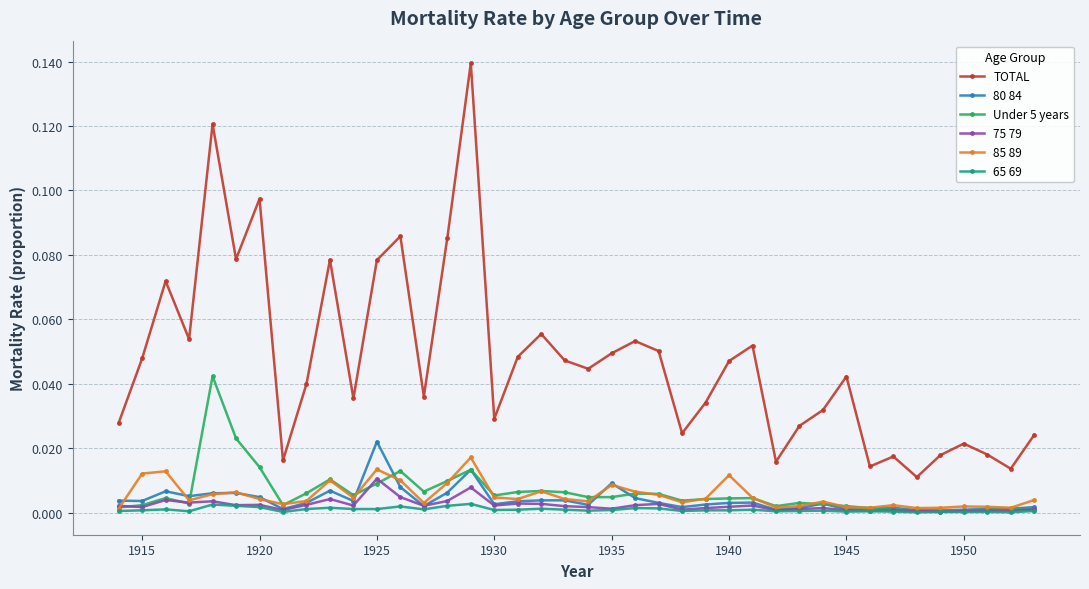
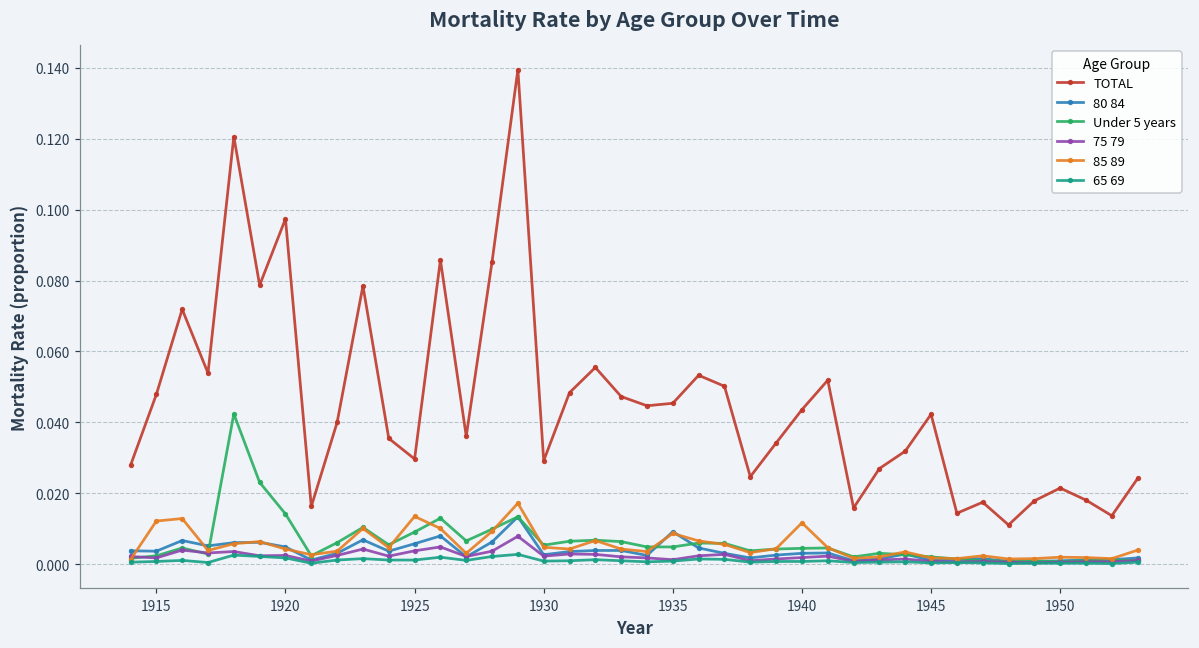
TOTAL, 1925: 0.078 -> 0.030
80 84, 1925: 0.022 -> 0.006
75 79, 1925: 0.011 -> 0.004
TOTAL, 1935: 0.050 -> 0.045
TOTAL, 1940: 0.047 -> 0.044
